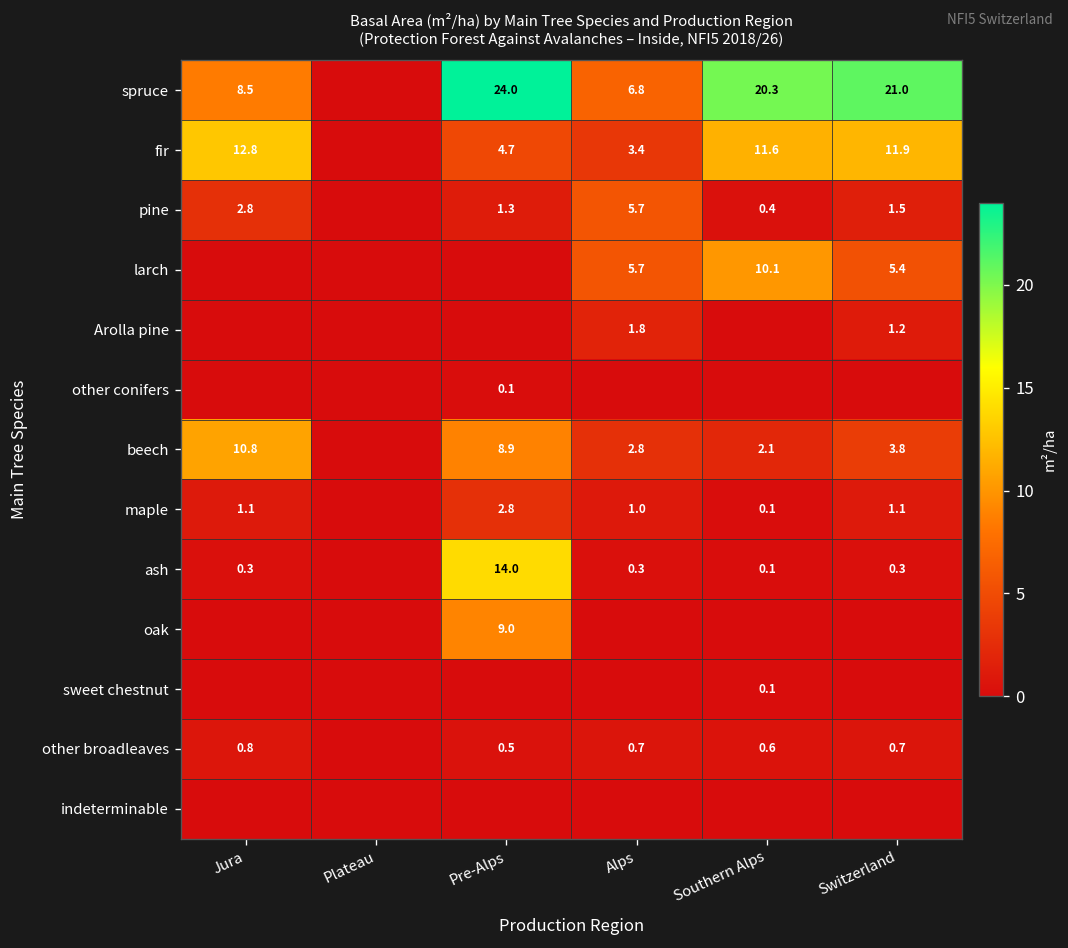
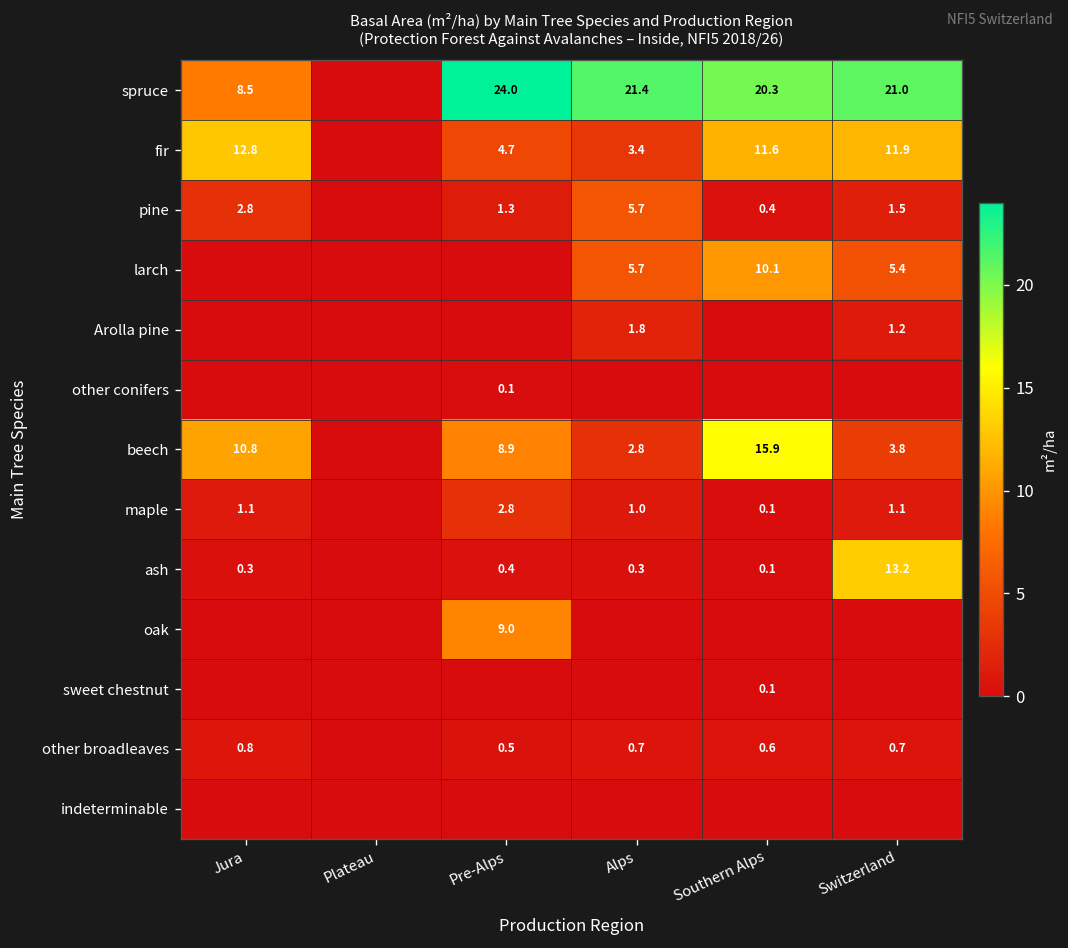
spruce, Alps: 6.8 -> 21.4
beech, Southern Alps: 2.1 -> 15.9
ash, Pre-Alps: 14.0 -> 0.4
ash, Switzerland: 0.3 -> 13.2
